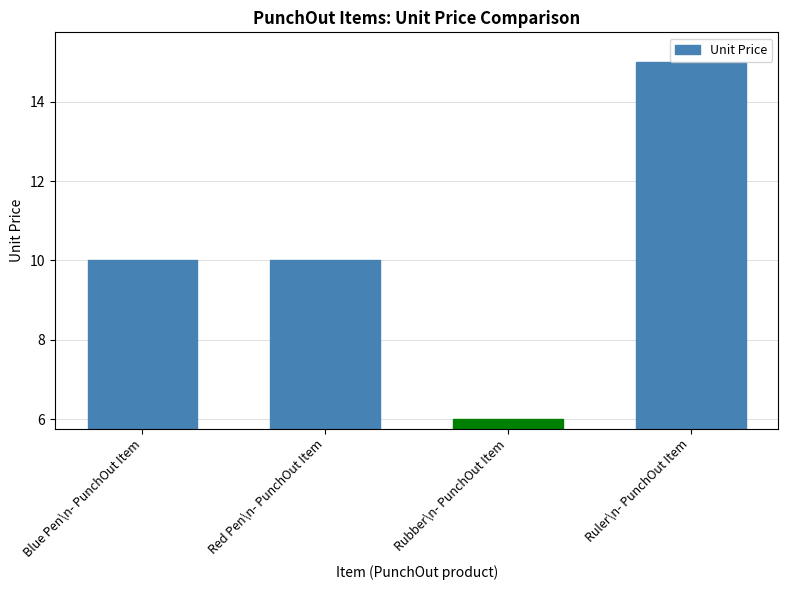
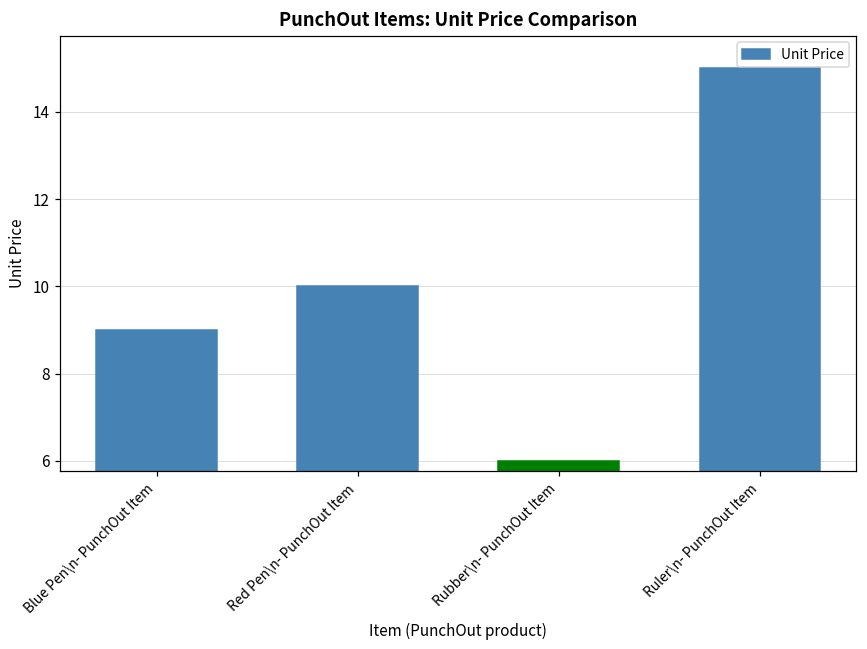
Blue Pen\n- PunchOut Item: 10 -> 9
